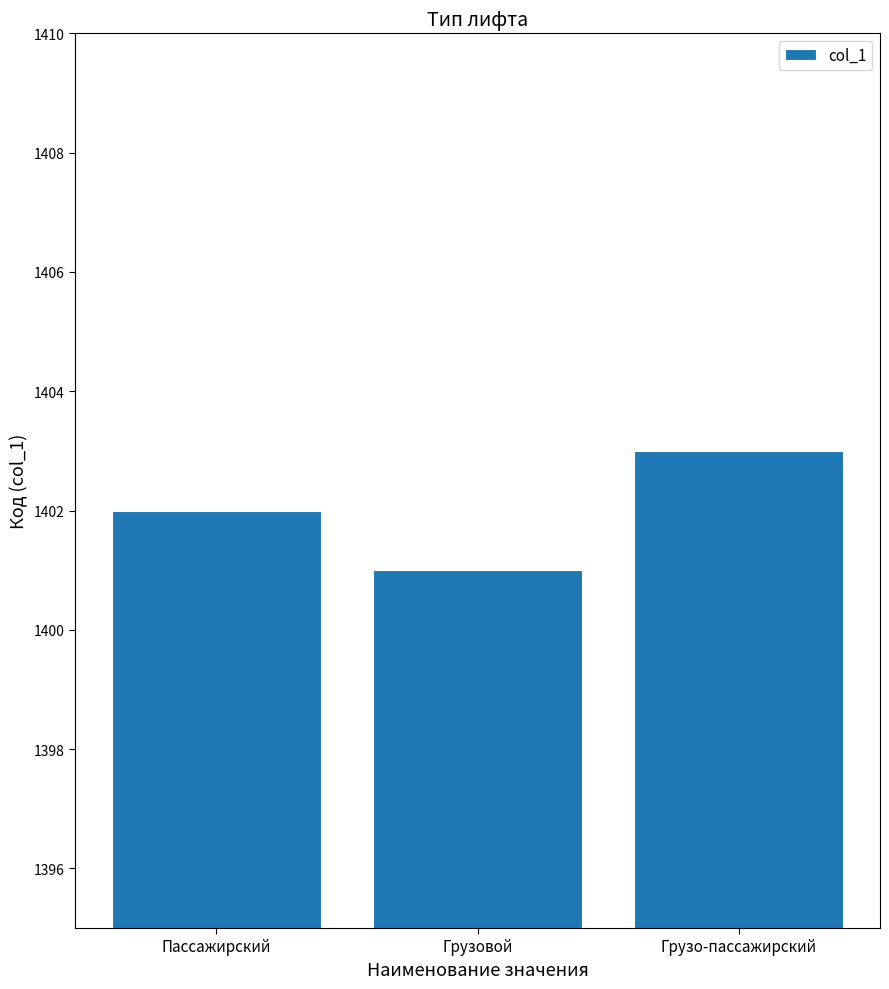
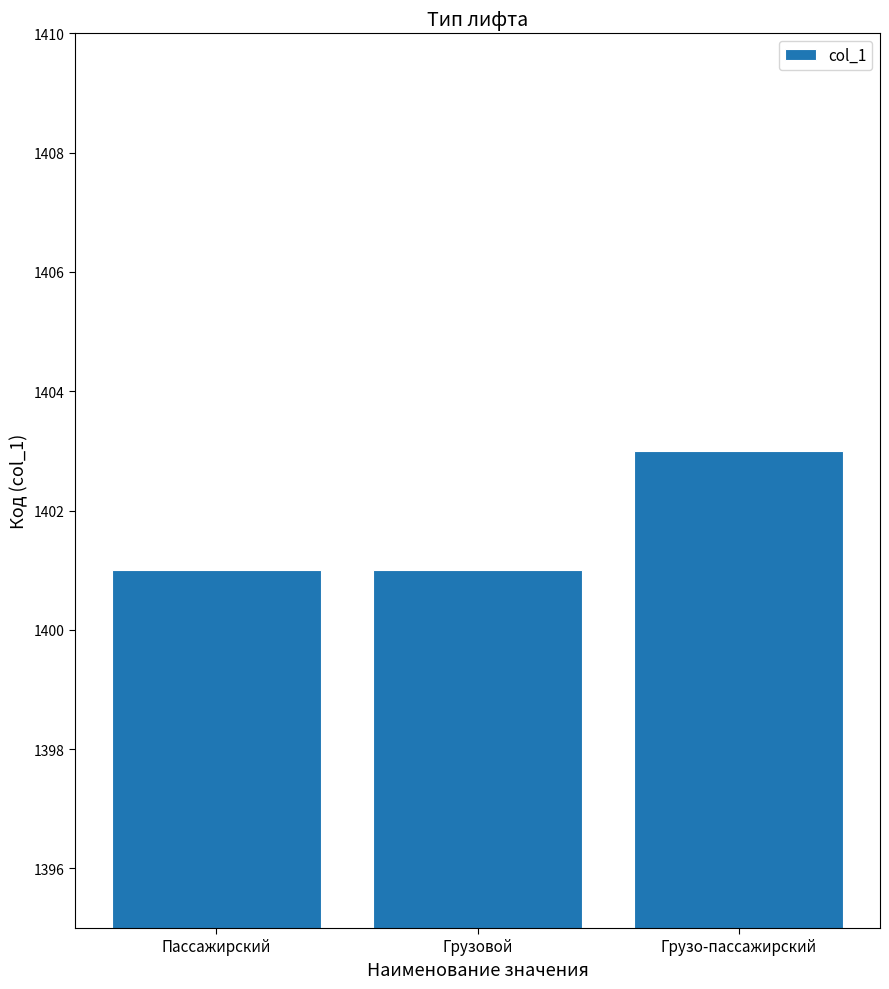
Пассажирский: 1402 -> 1401
